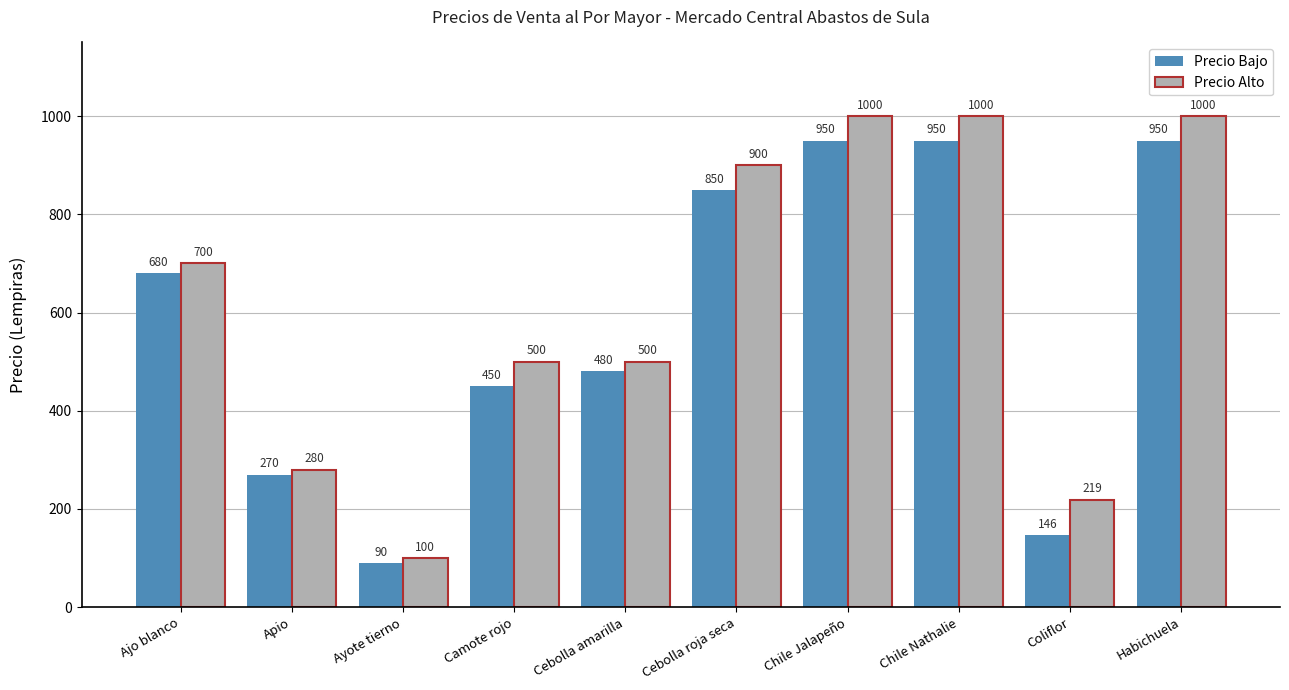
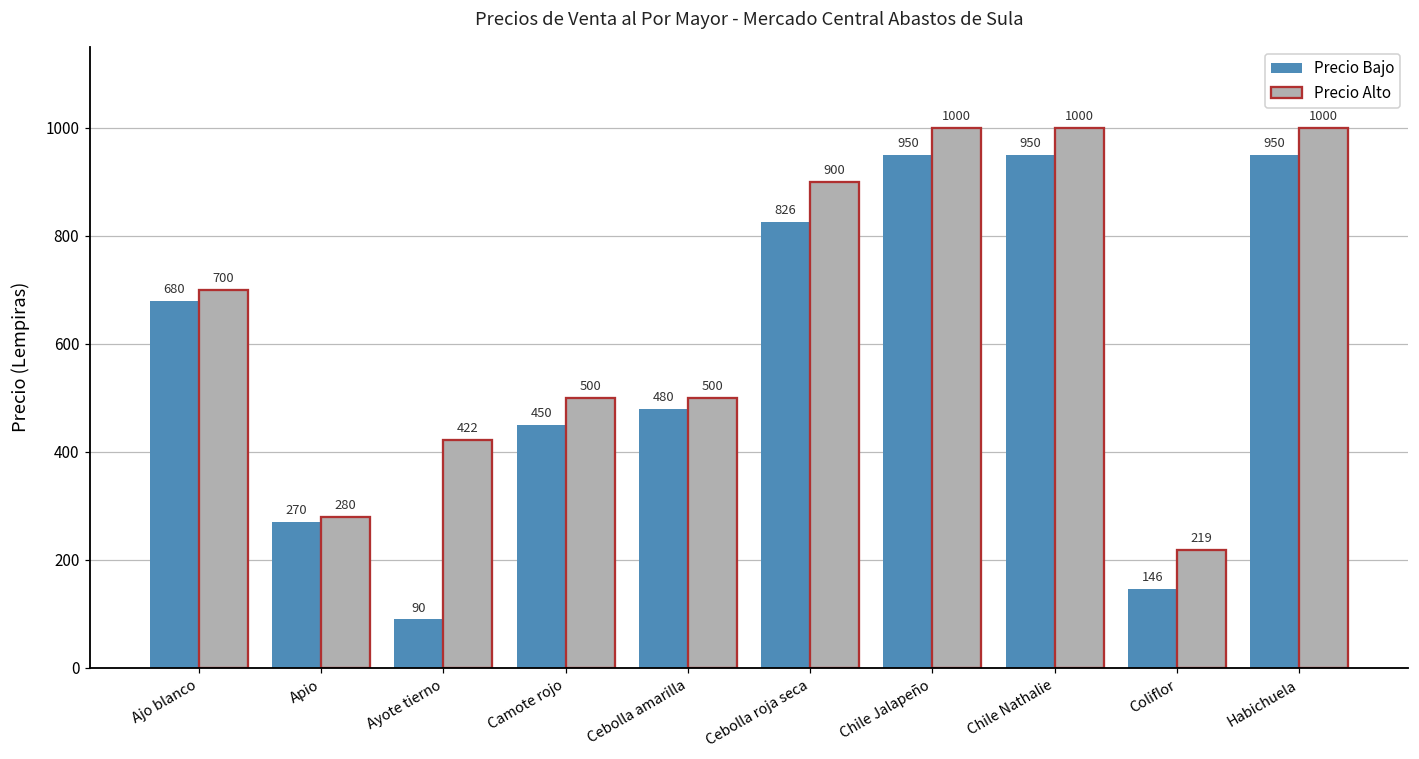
Precio Alto, Ayote tierno: 100 -> 422
Precio Bajo, Cebolla roja seca: 850 -> 826
